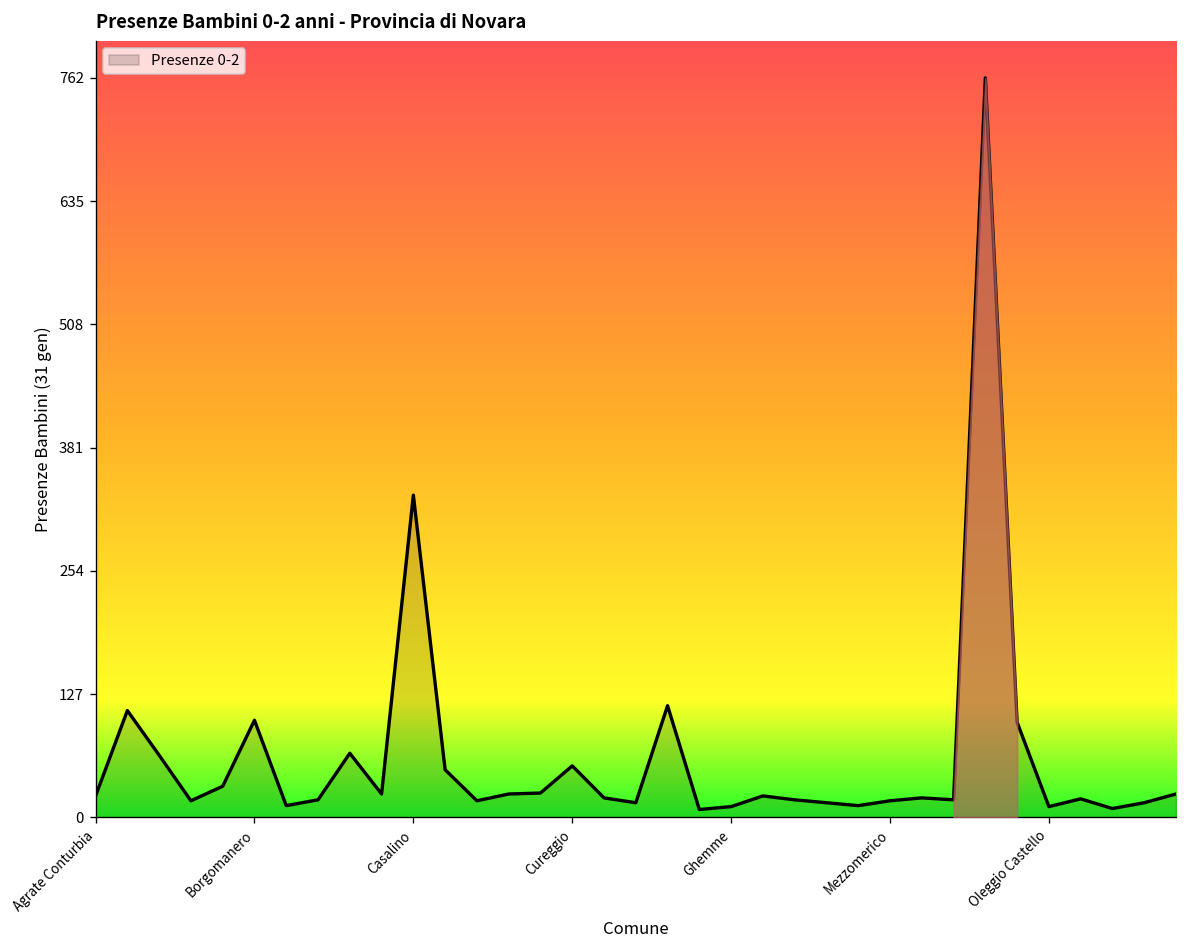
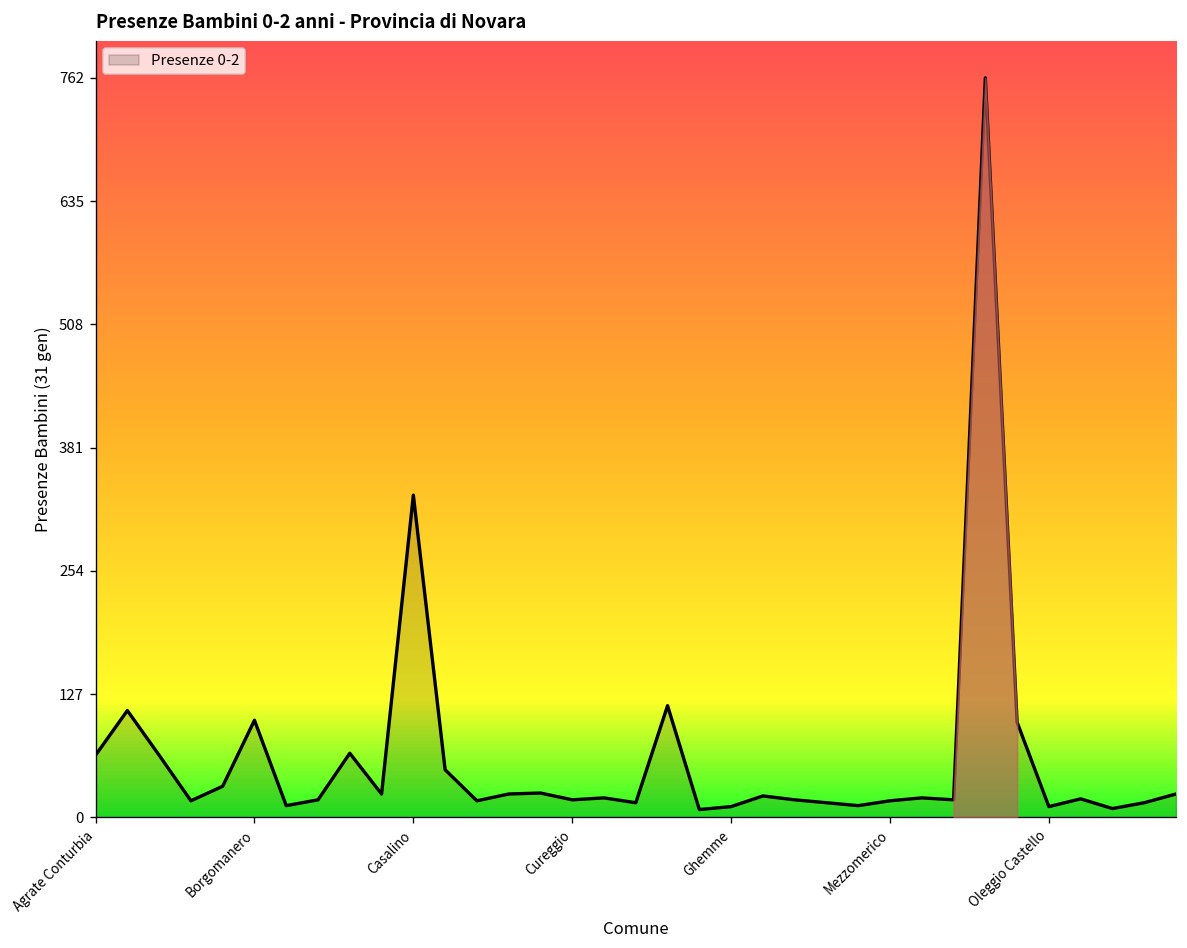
Presenze 0-2, Agrate Conturbia: 20 -> 60
Presenze 0-2, Cureggio: 50 -> 20
